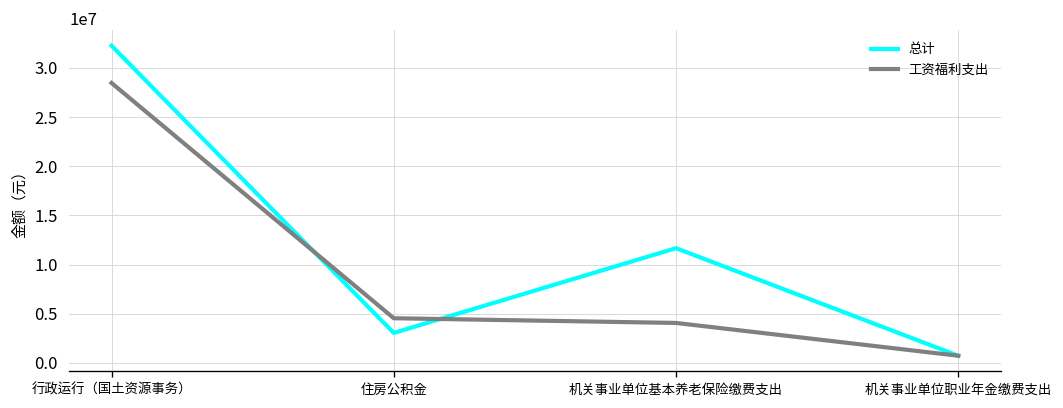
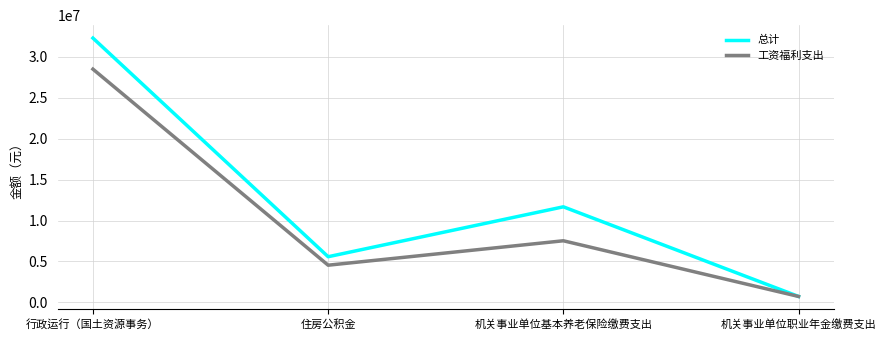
总计, 住房公积金: 3000000 -> 6000000
工资福利支出, 机关事业单位基本养老保险缴费支出: 4000000 -> 8000000
